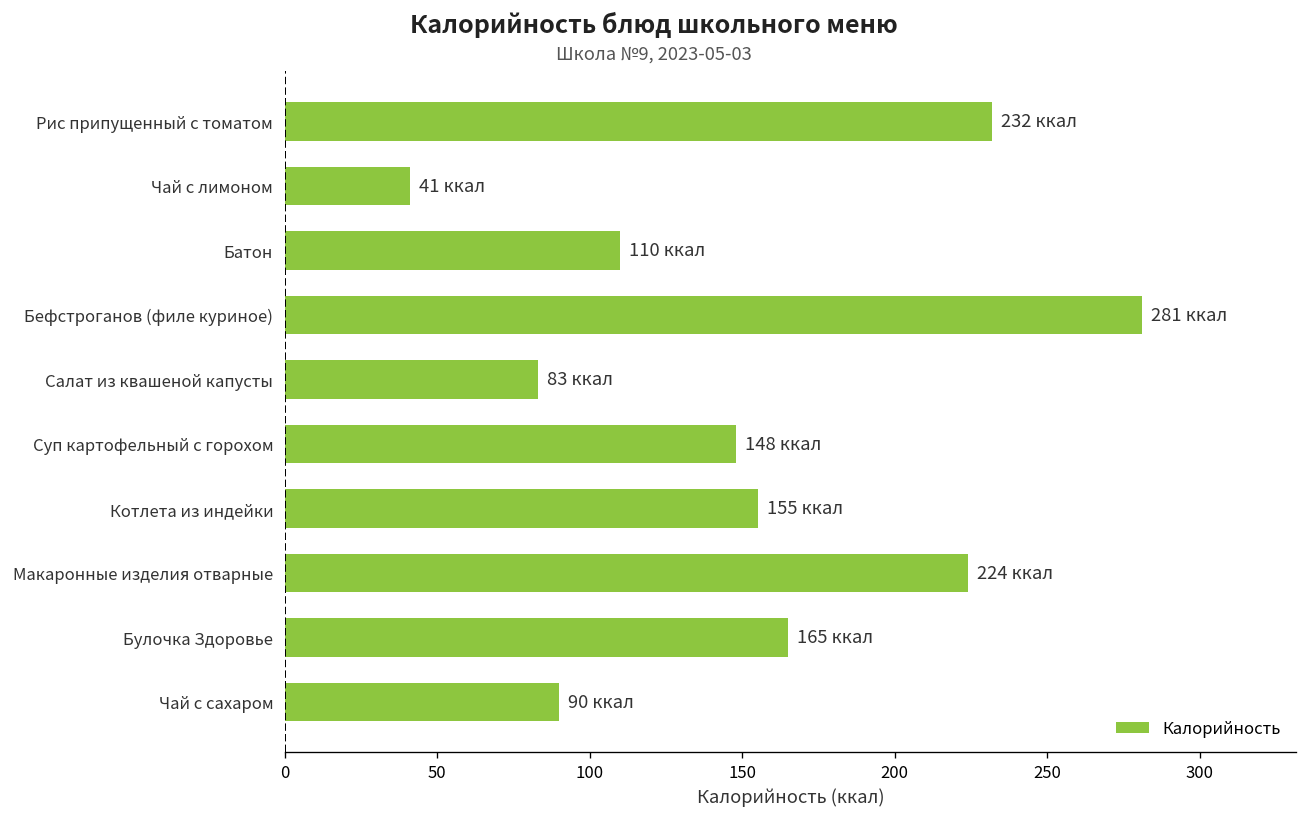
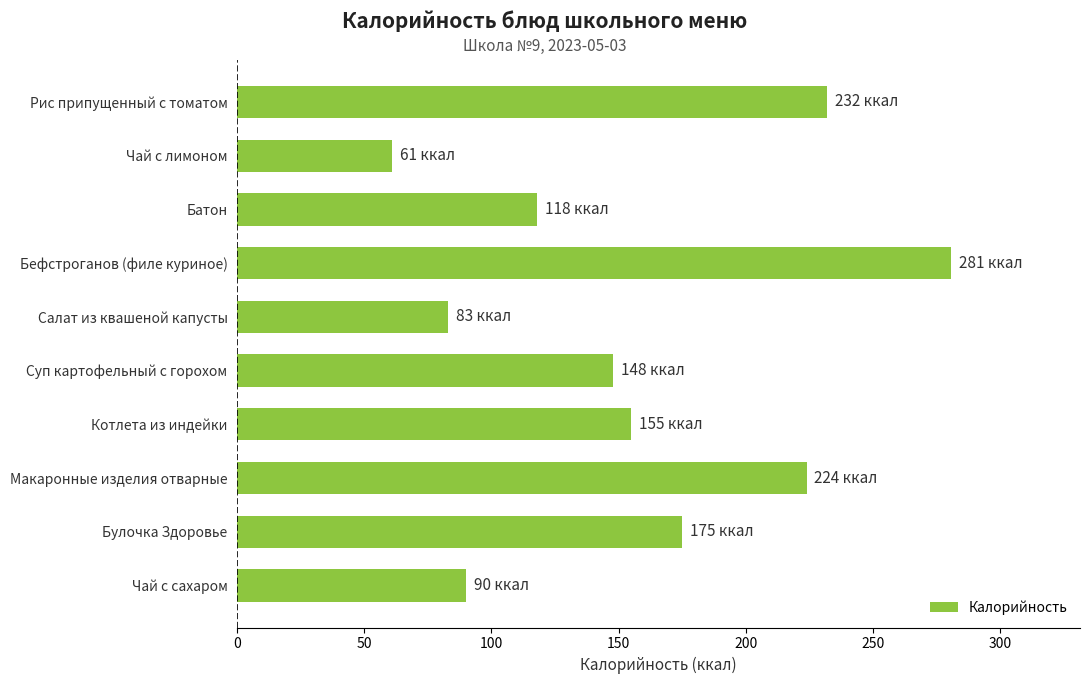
Чай с лимоном: 41 -> 61
Батон: 110 -> 118
Булочка Здоровье: 165 -> 175
